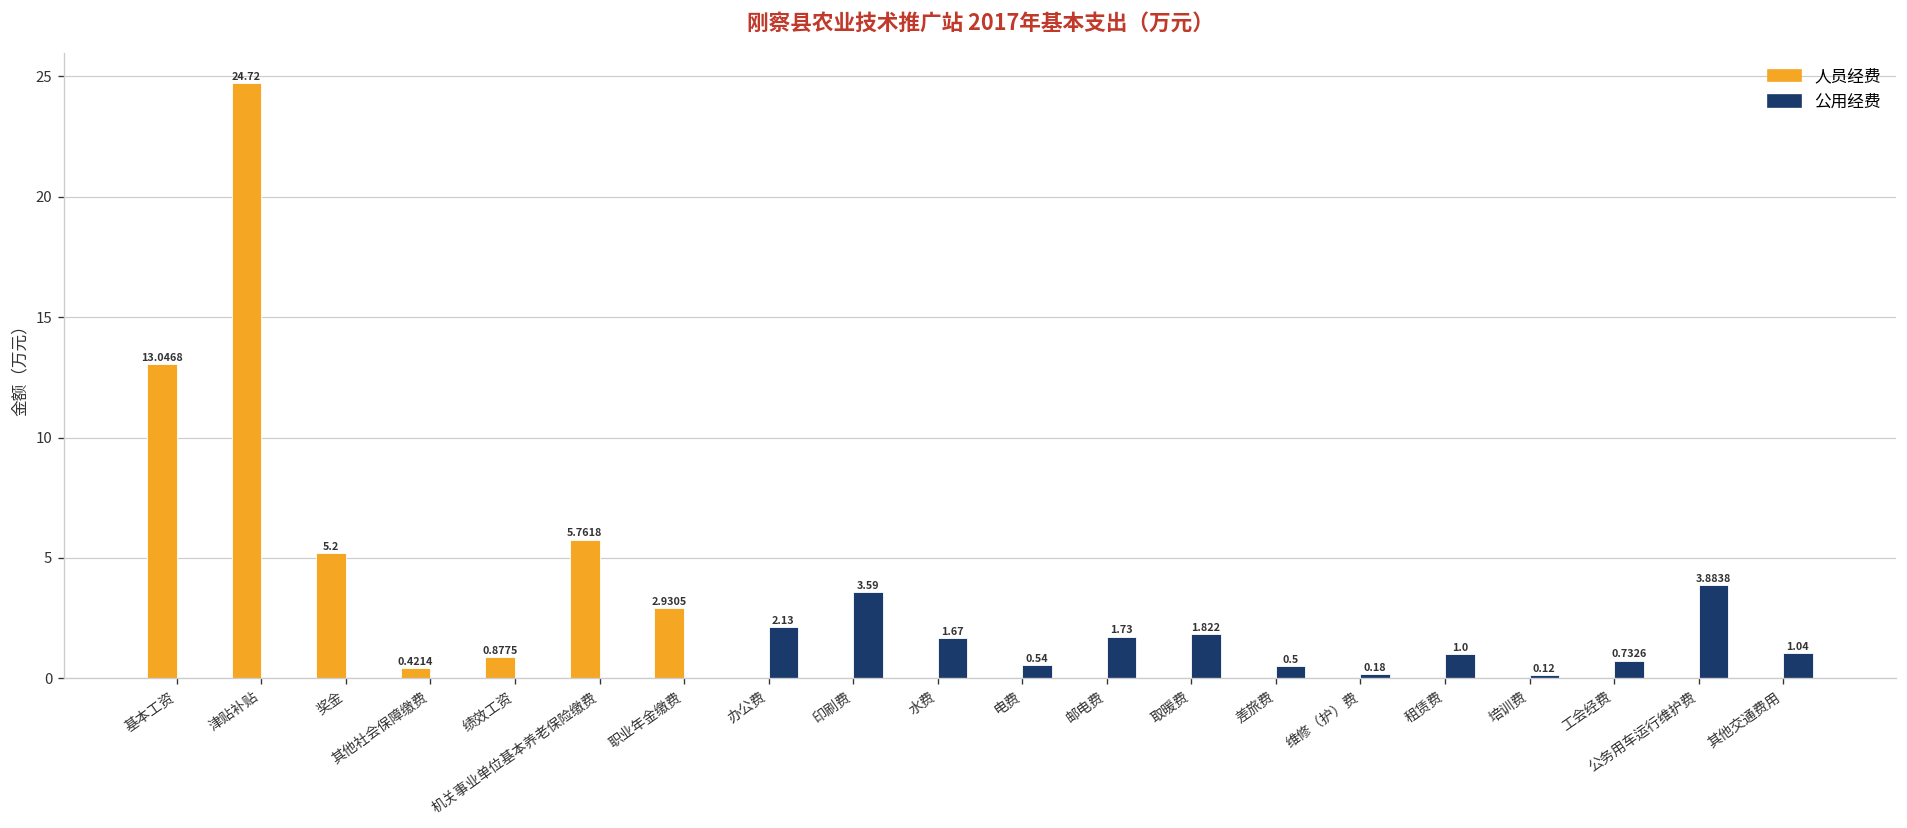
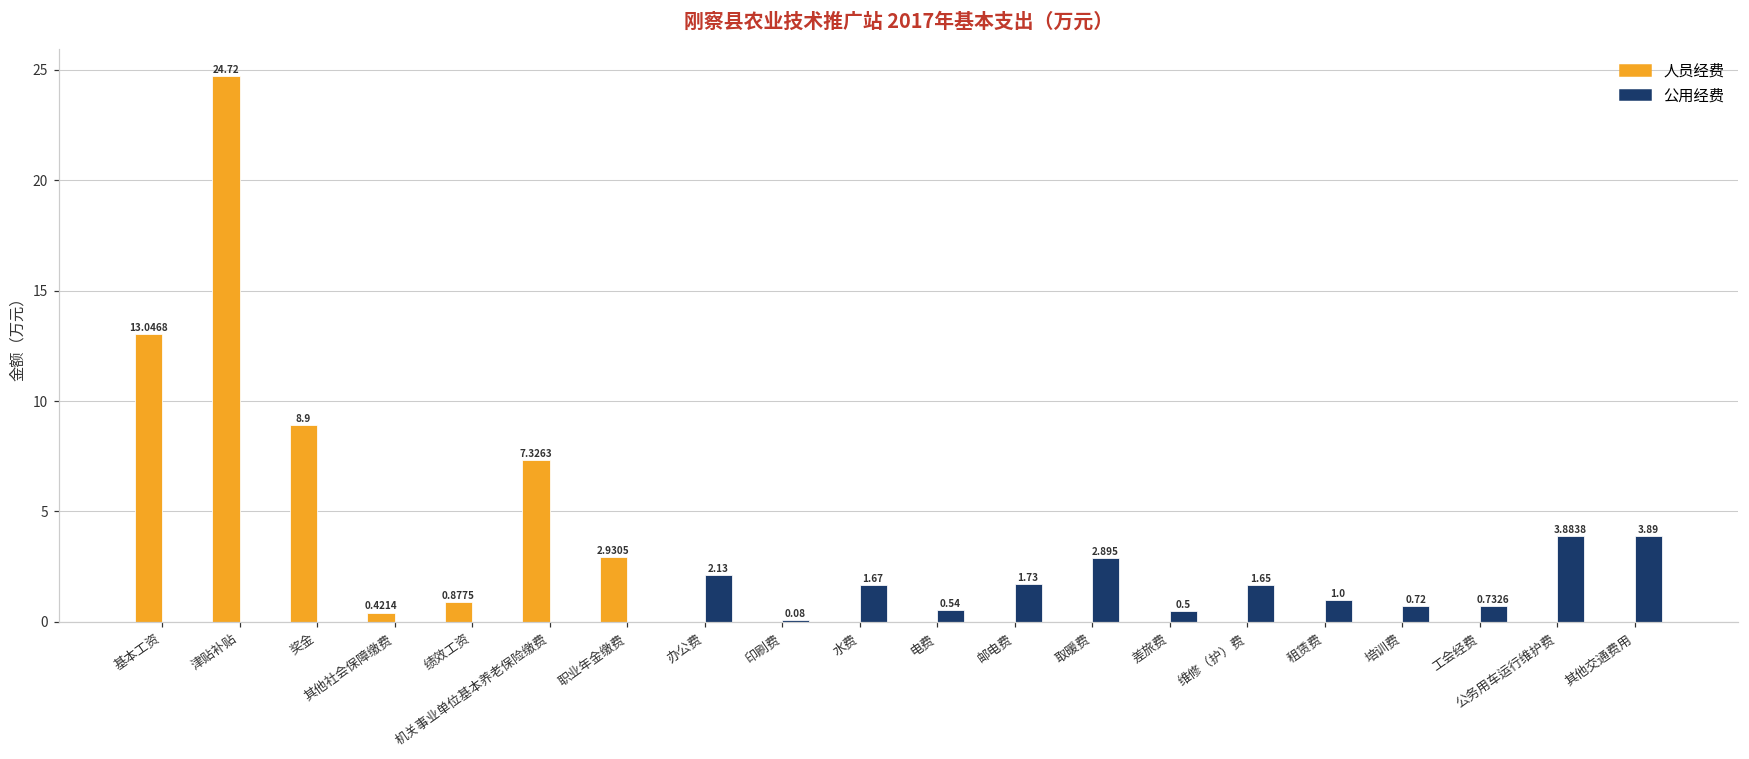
人员经费, 奖金: 5.2 -> 8.9
人员经费, 机关事业单位基本养老保险缴费: 5.7618 -> 7.3263
公用经费, 印刷费: 3.59 -> 0.08
公用经费, 取暖费: 1.822 -> 2.895
公用经费, 维修（护）费: 0.18 -> 1.65
公用经费, 培训费: 0.12 -> 0.72
公用经费, 其他交通费用: 1.04 -> 3.89
